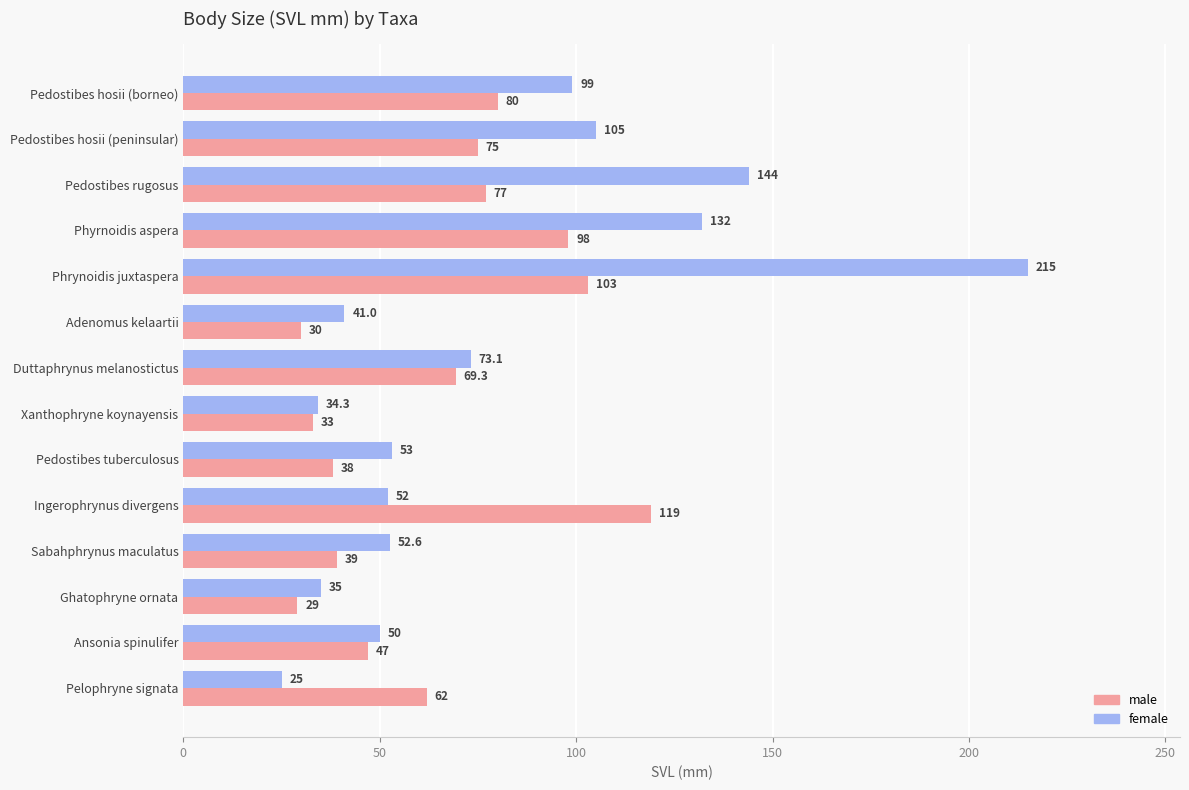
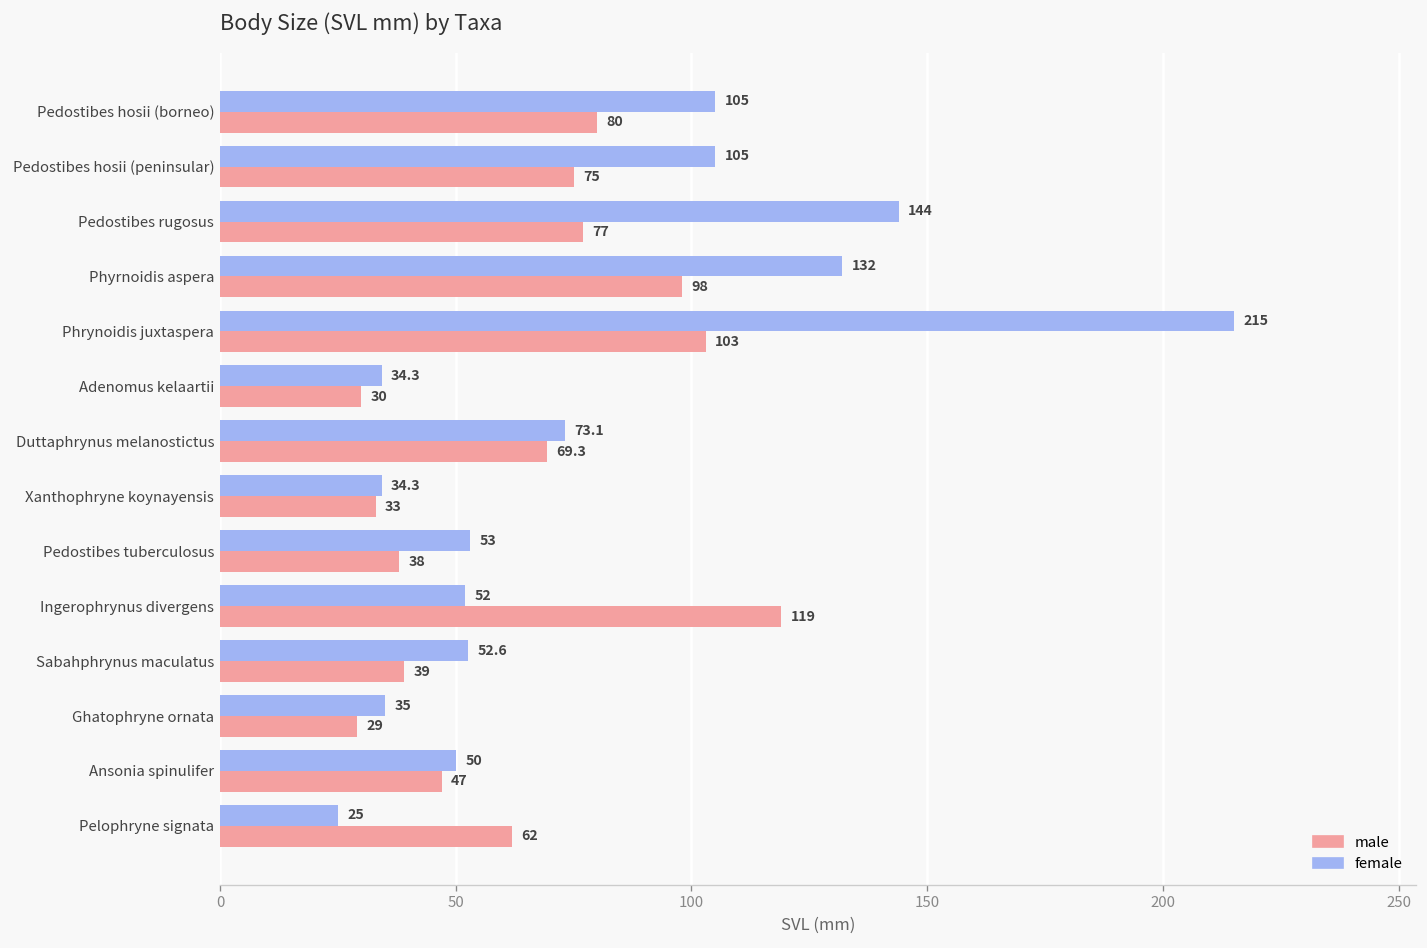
female, Pedostibes hosii (borneo): 99 -> 105
female, Adenomus kelaartii: 41.0 -> 34.3
